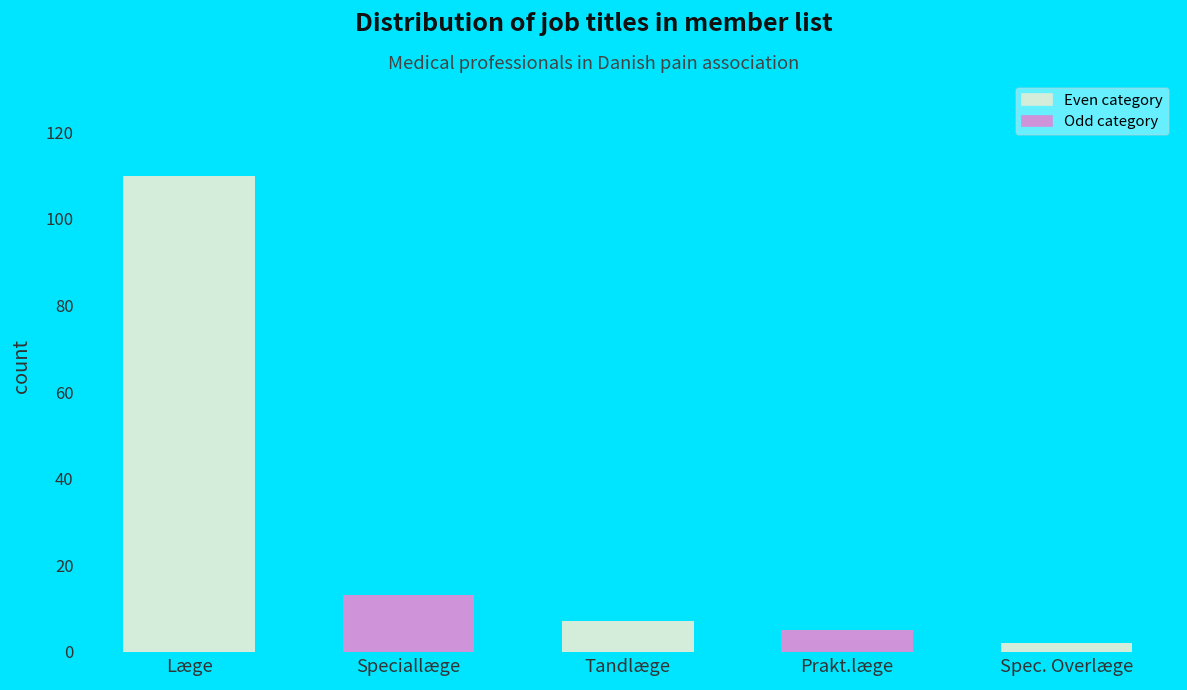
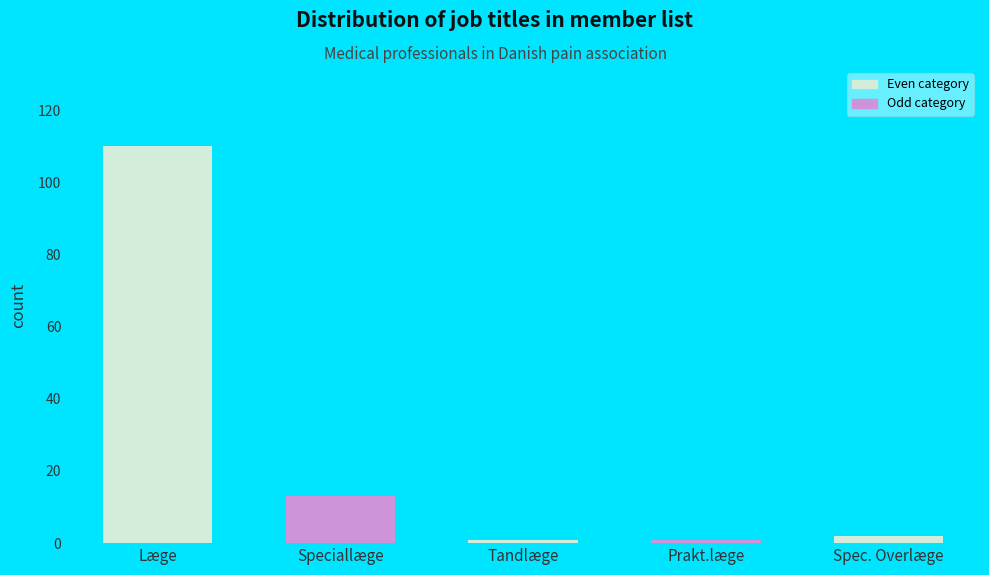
Tandlæge: 7 -> 1
Prakt.læge: 5 -> 1
